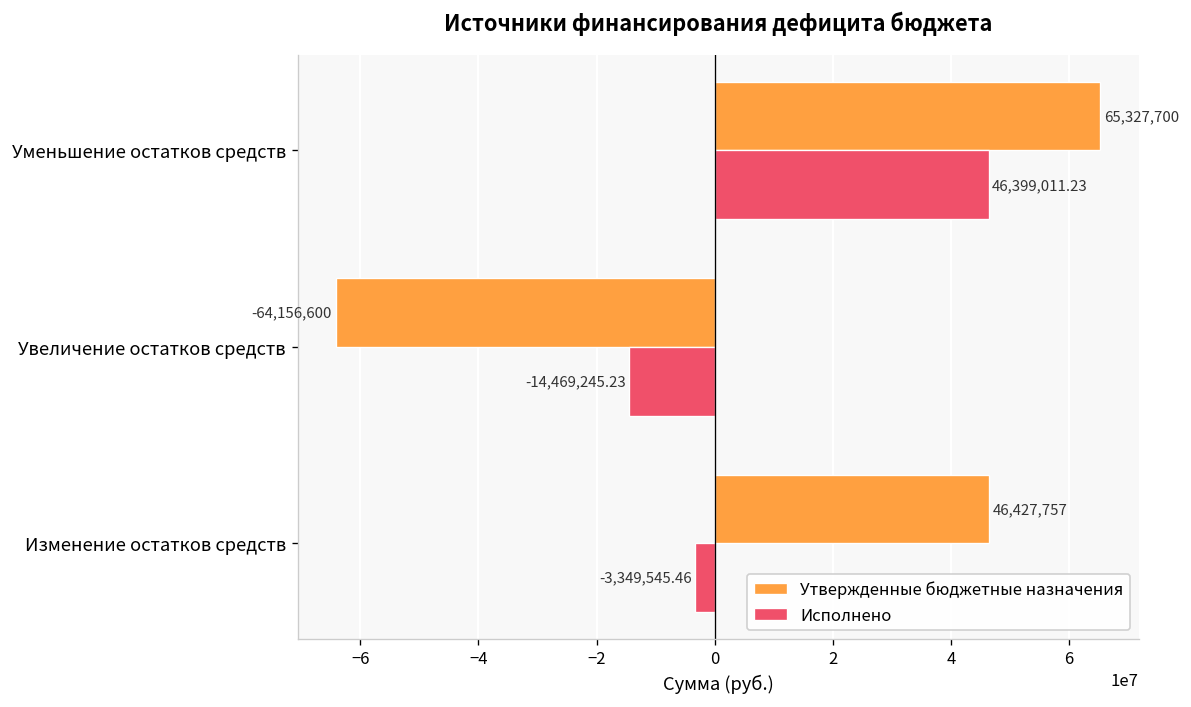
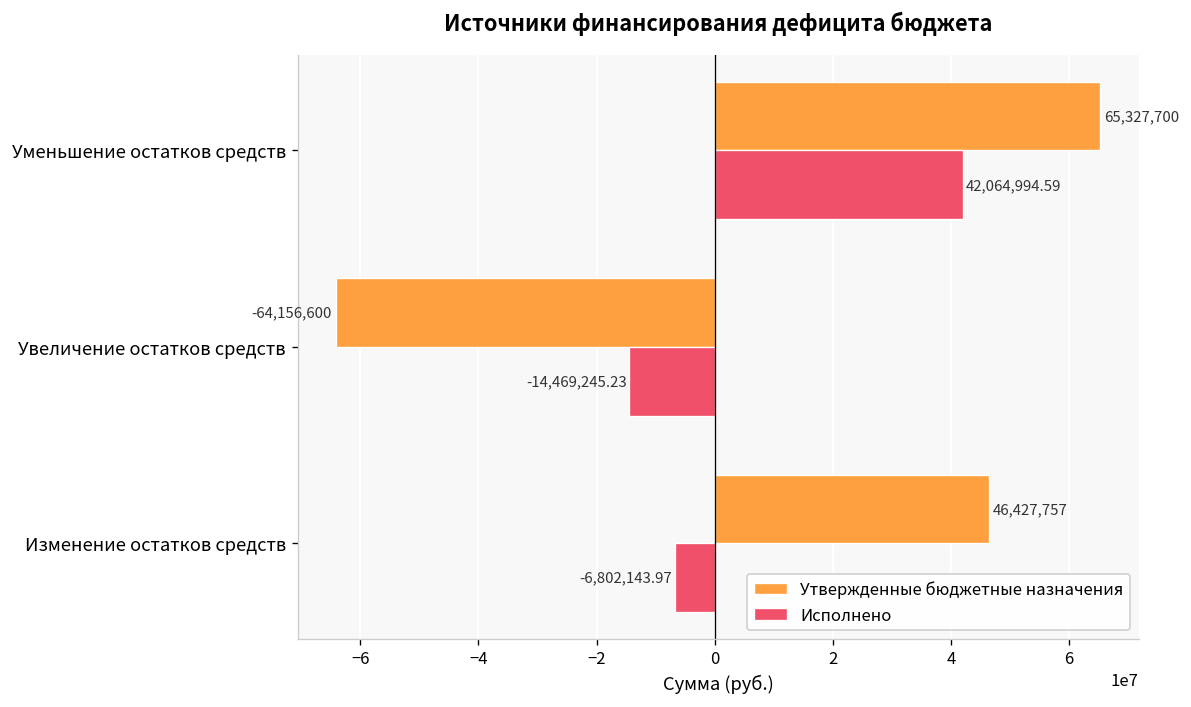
Исполнено, Уменьшение остатков средств: 46,399,011.23 -> 42,064,994.59
Исполнено, Изменение остатков средств: -3,349,545.46 -> -6,802,143.97
